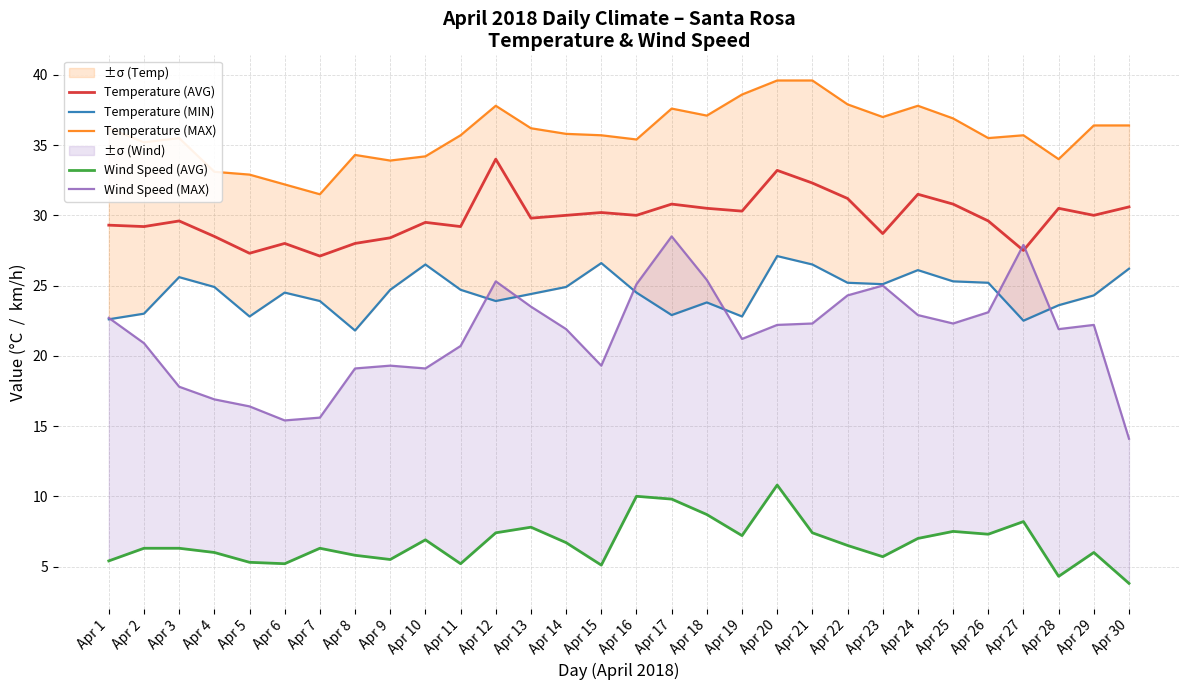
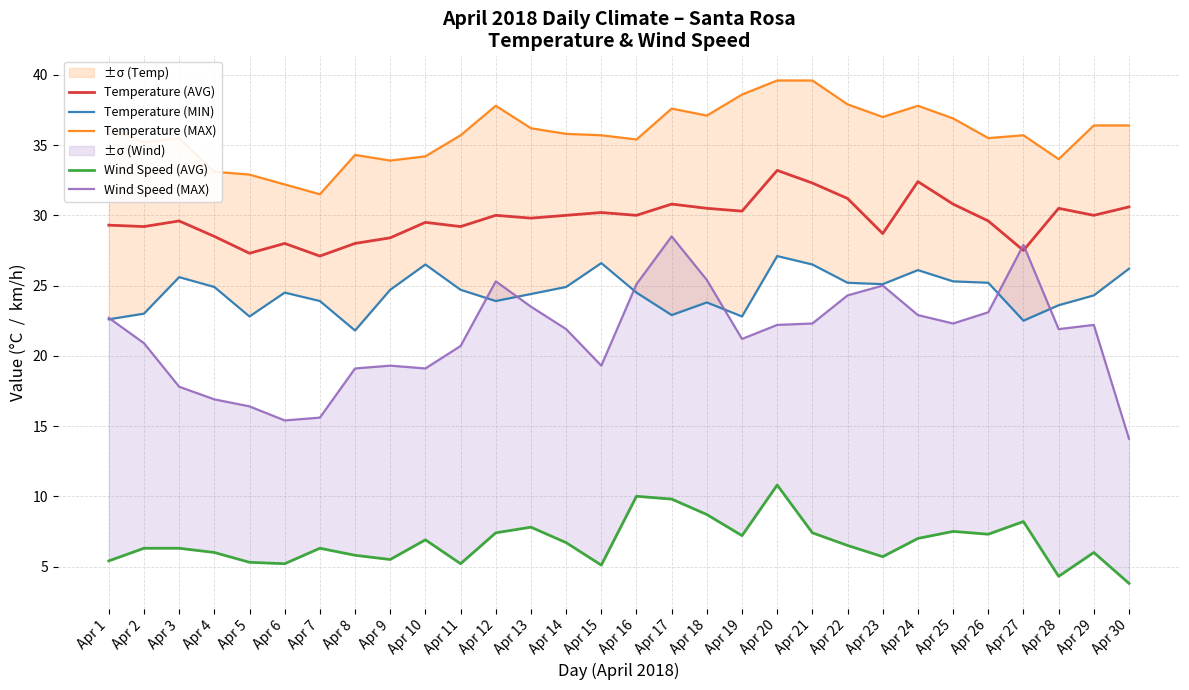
Temperature (AVG), Apr 12: 34 -> 30
Temperature (AVG), Apr 24: 31.5 -> 32.4
